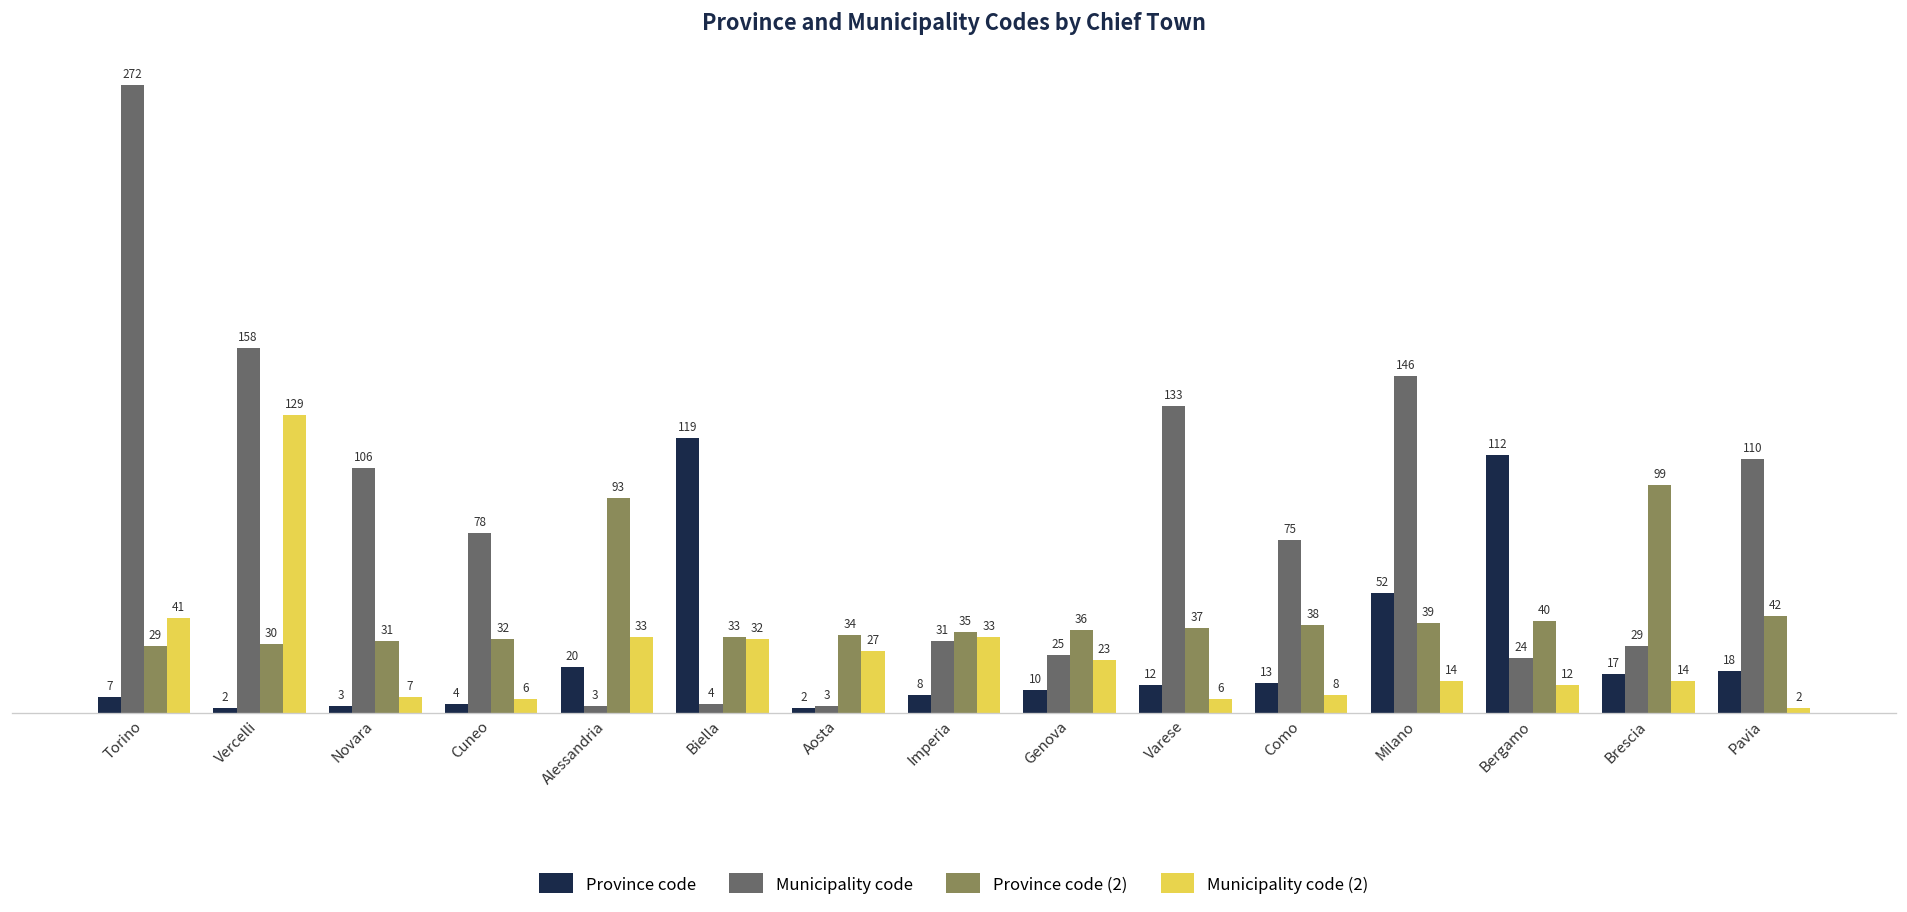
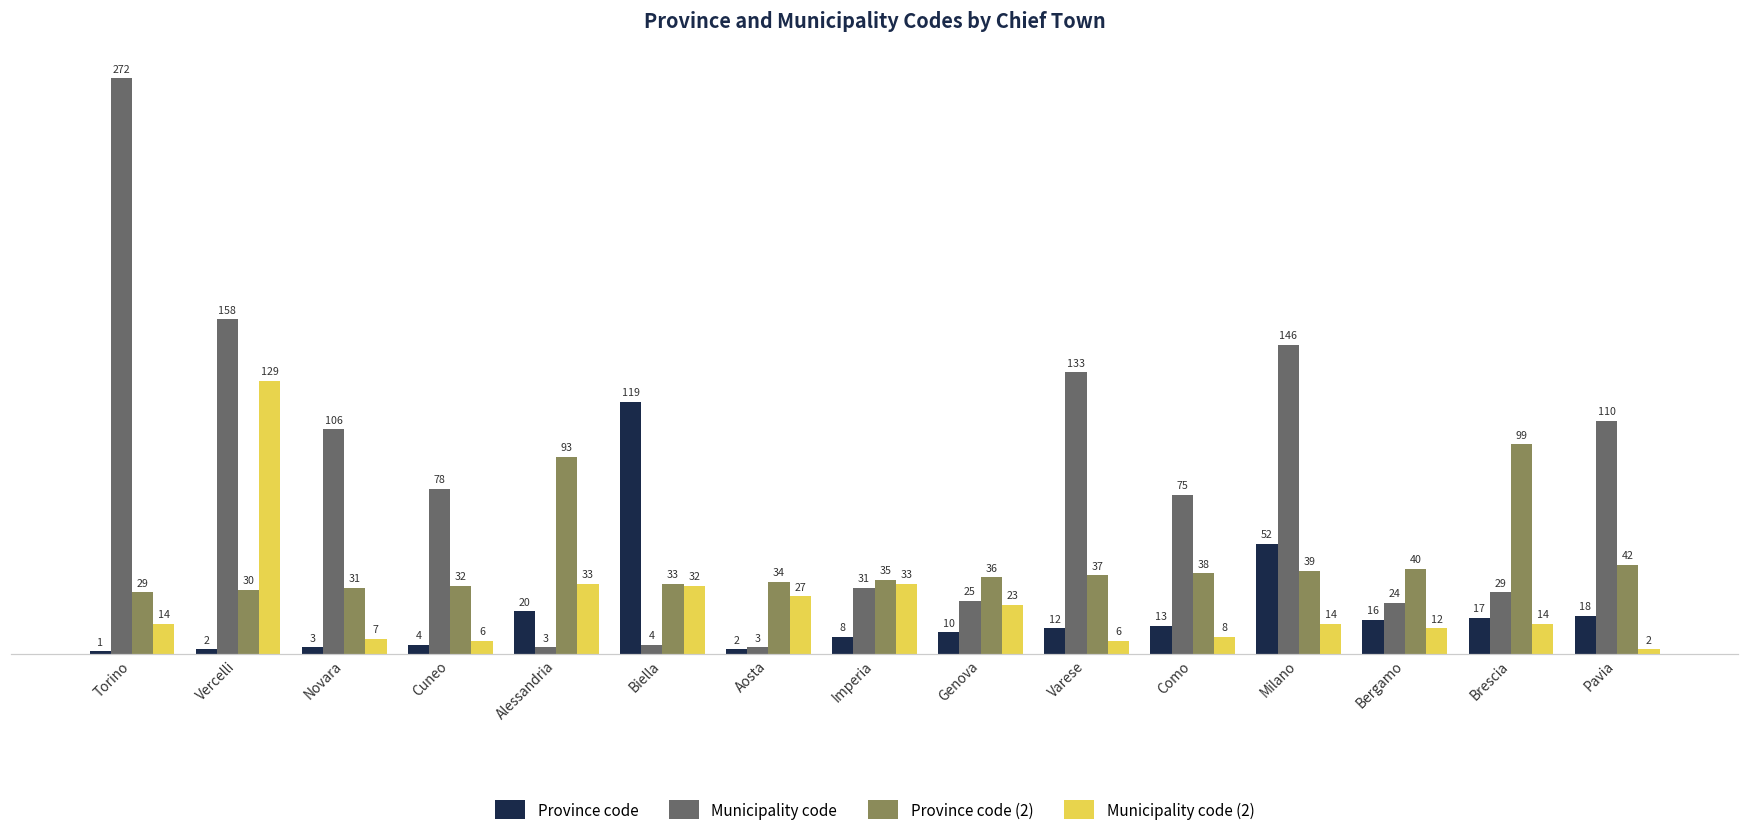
Province code, Torino: 7 -> 1
Municipality code (2), Torino: 41 -> 14
Province code, Bergamo: 112 -> 16
